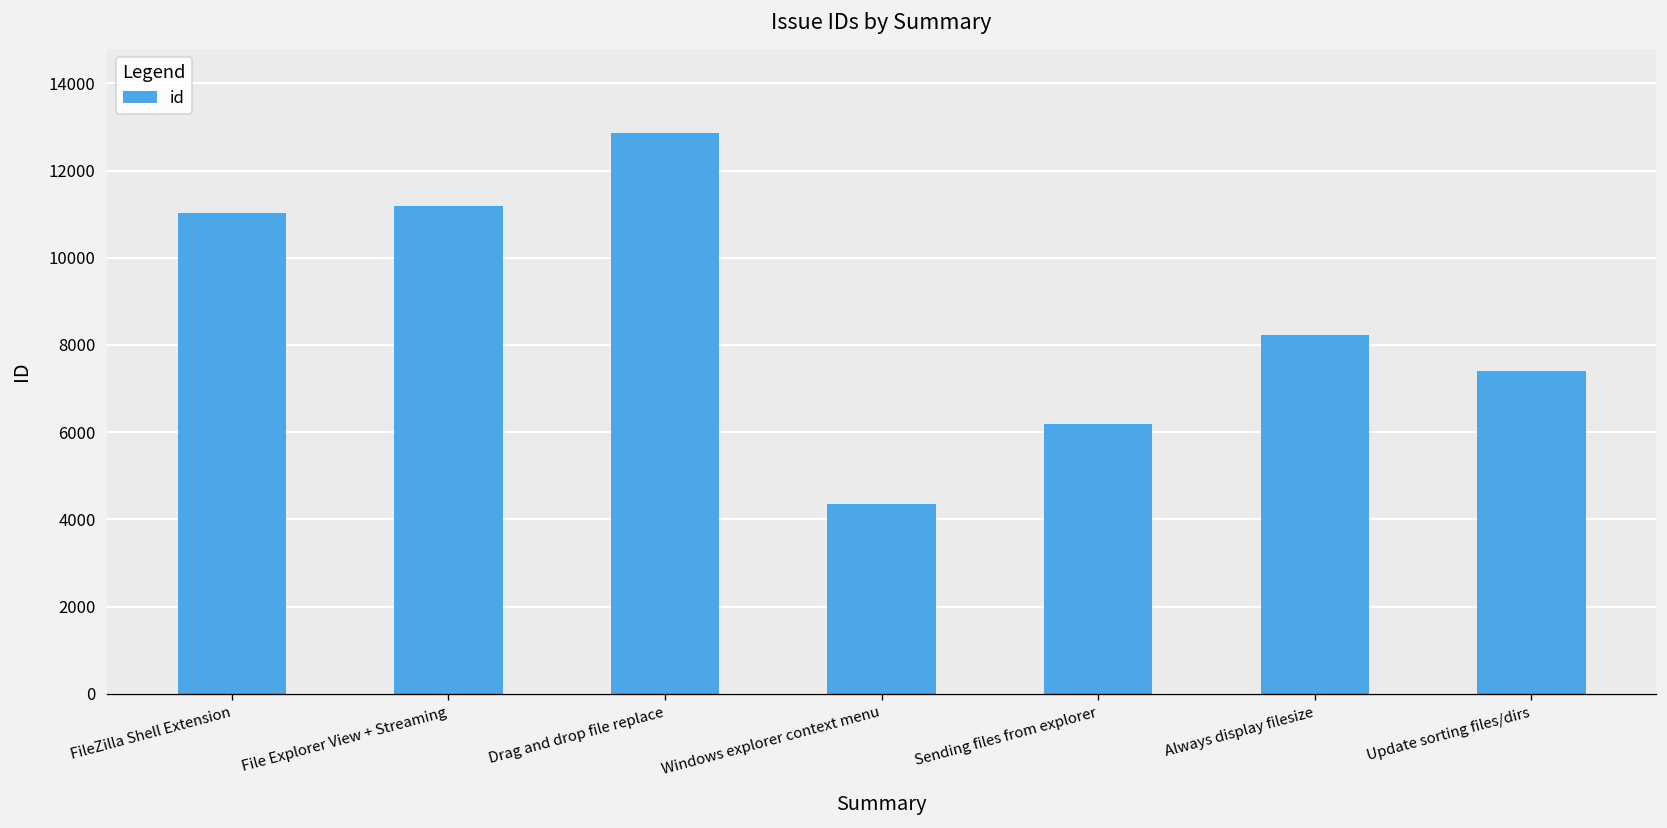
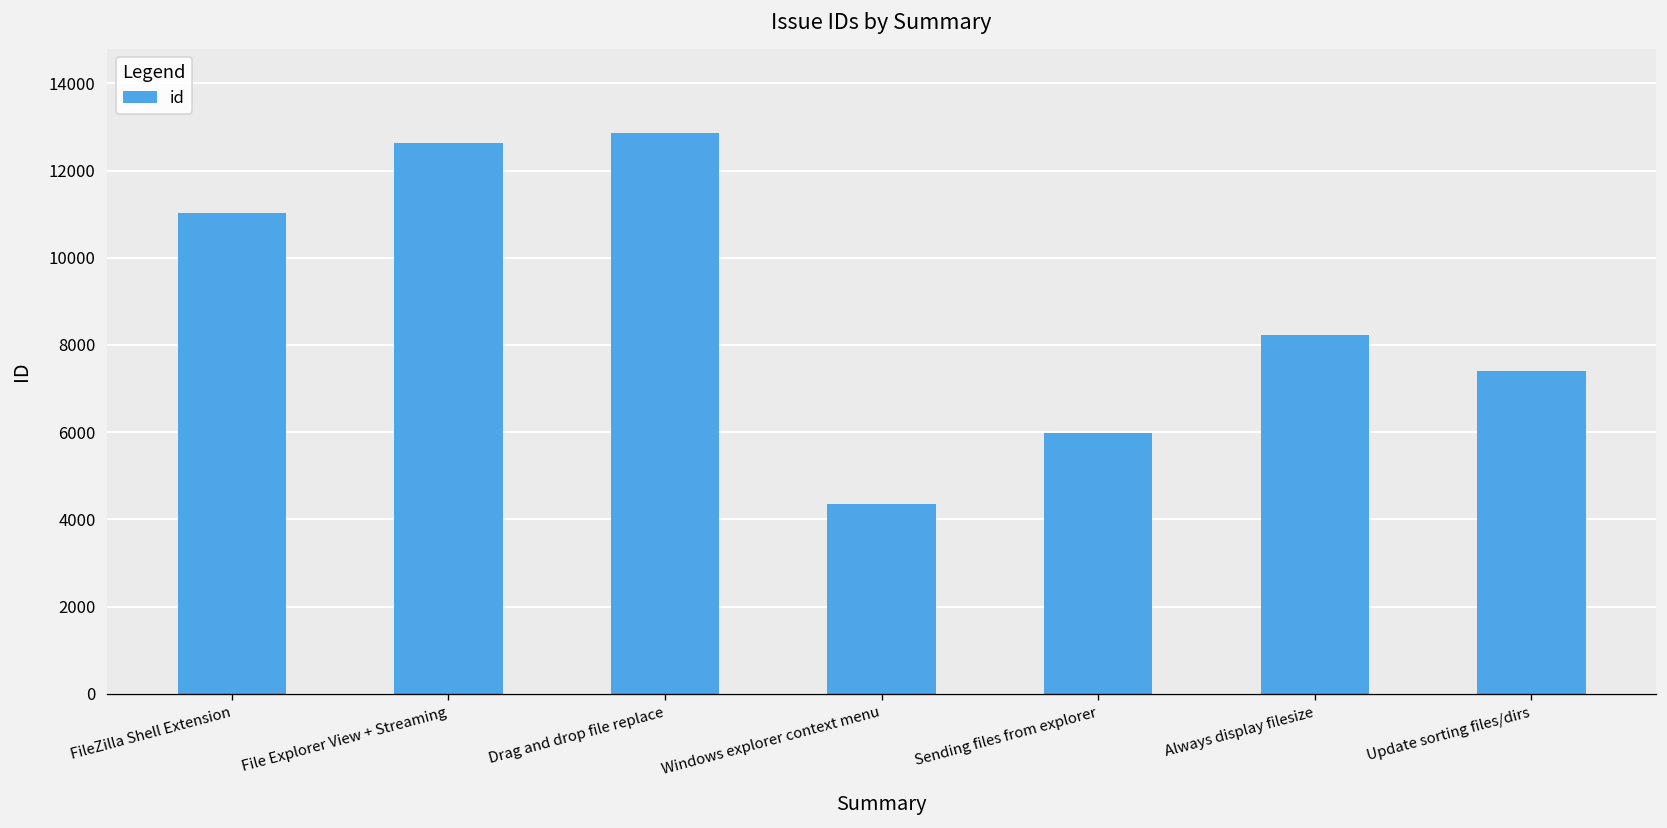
File Explorer View + Streaming: 11200 -> 12600
Sending files from explorer: 6200 -> 6000
